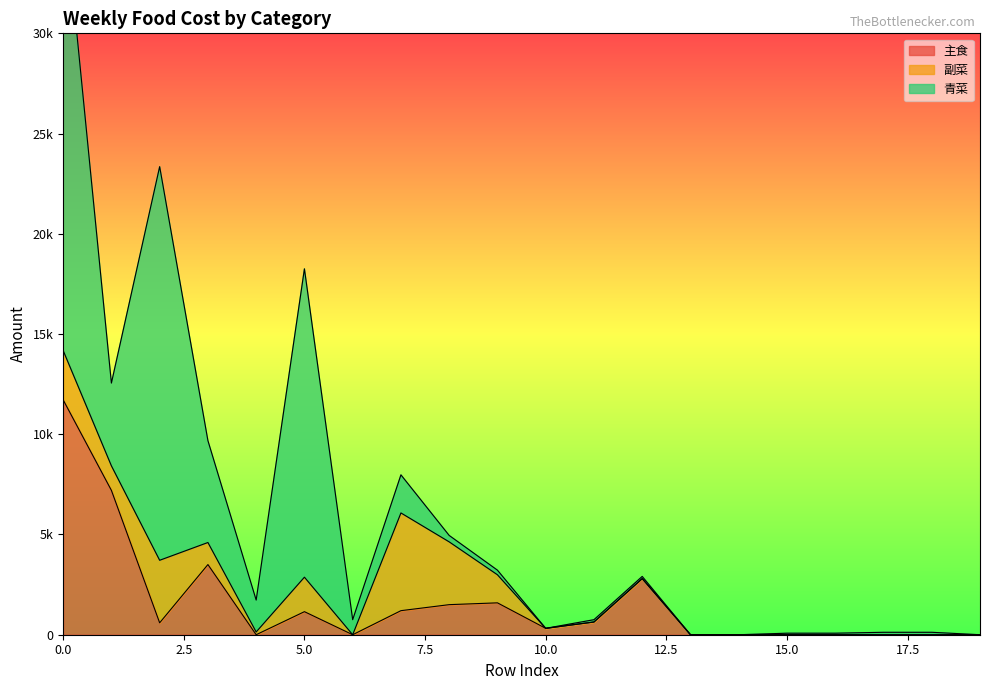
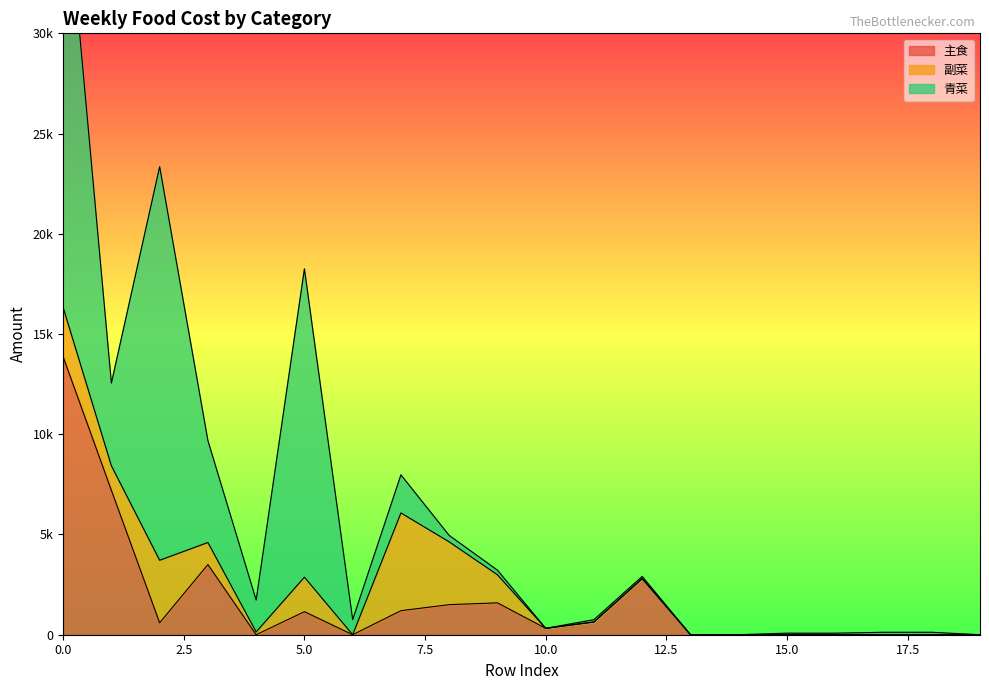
主食, 0.0: 11700 -> 13900
